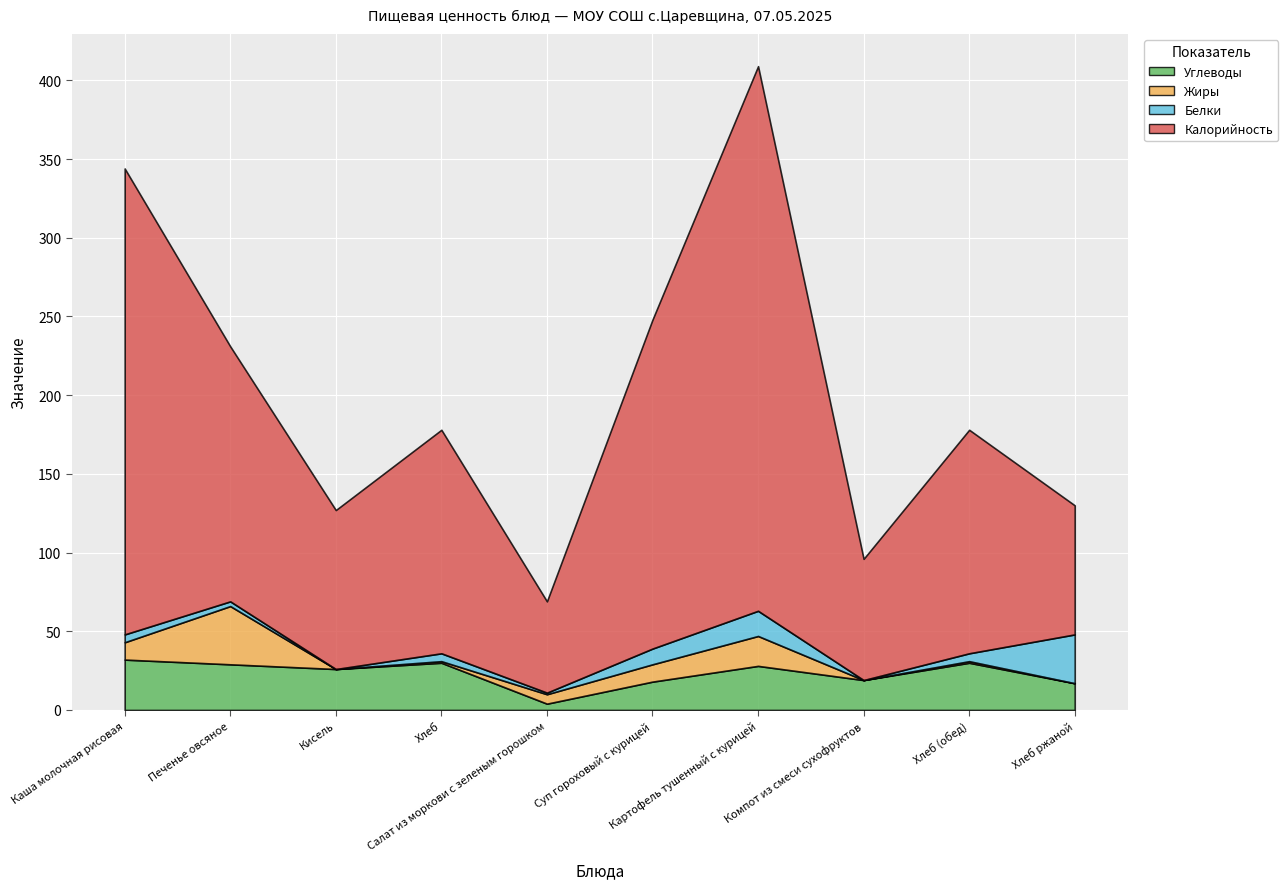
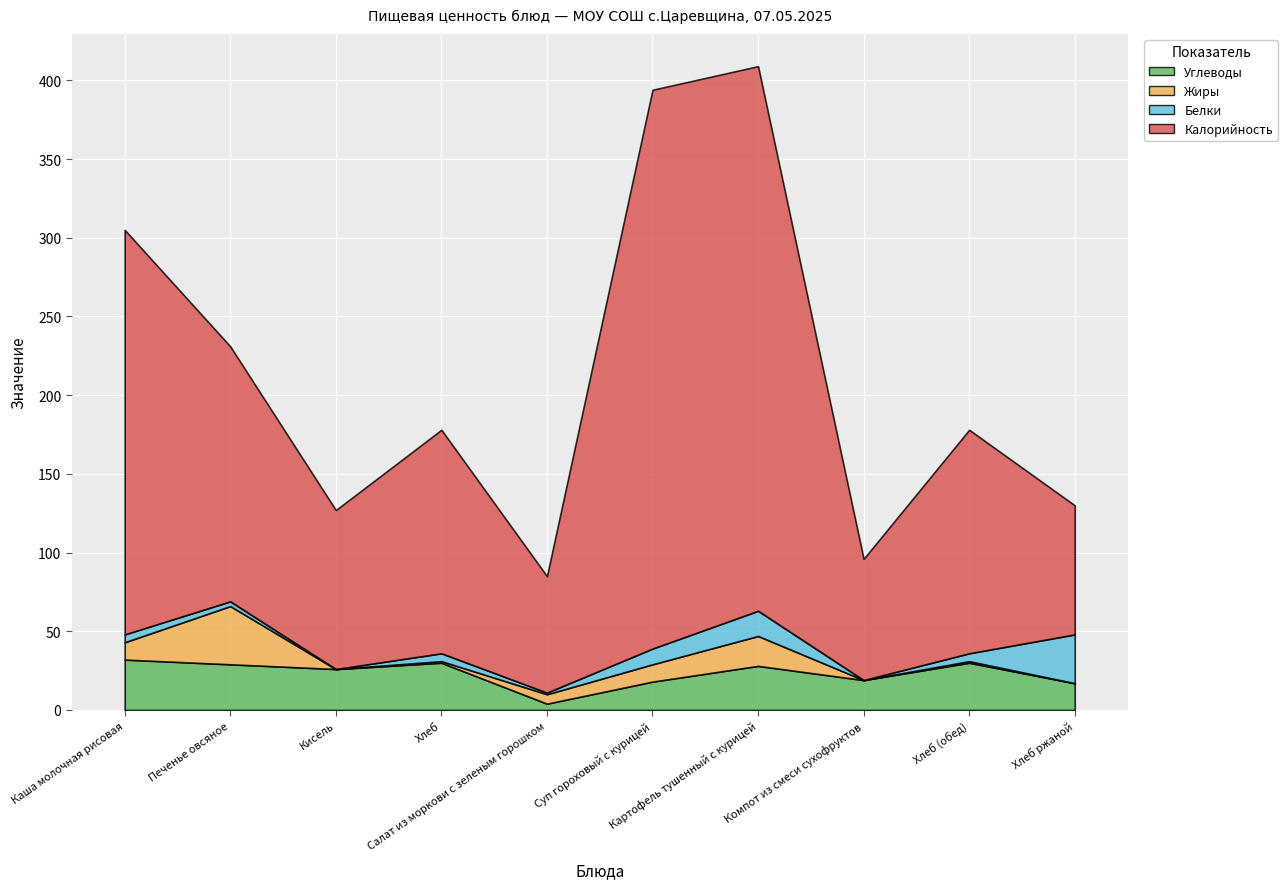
Калорийность, Каша молочная рисовая: 296 -> 257
Калорийность, Салат из моркови с зеленым горошком: 58 -> 74
Калорийность, Суп гороховый с курицей: 209 -> 355
